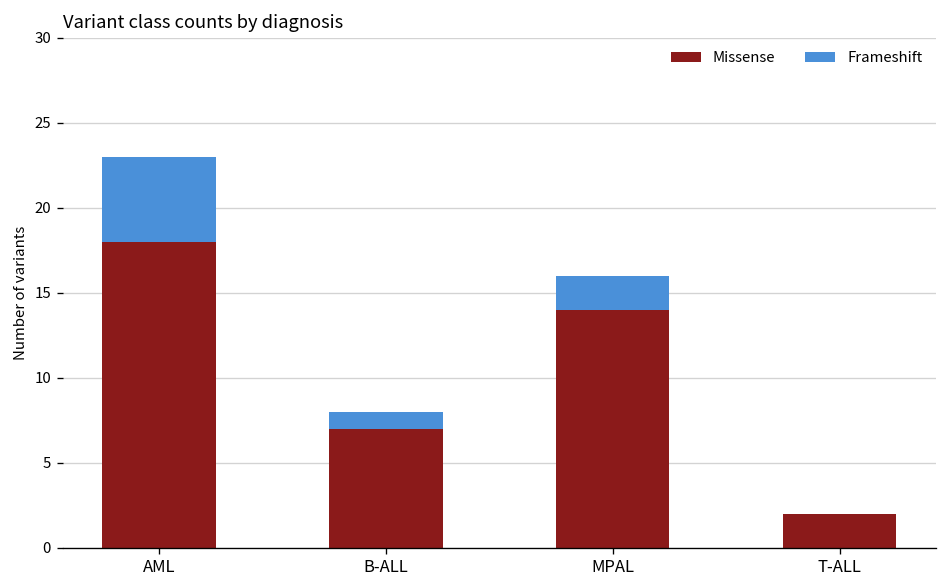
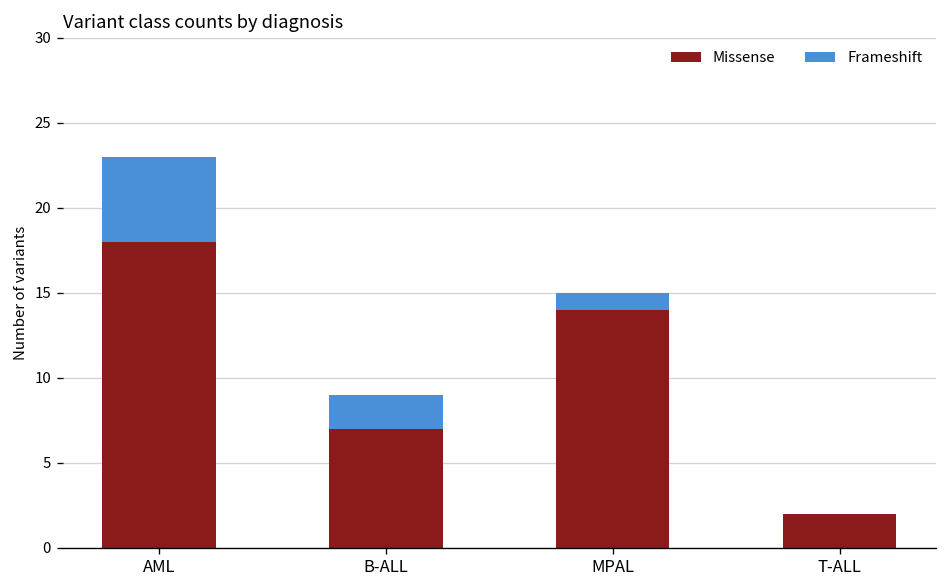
Frameshift, B-ALL: 1 -> 2
Frameshift, MPAL: 2 -> 1
